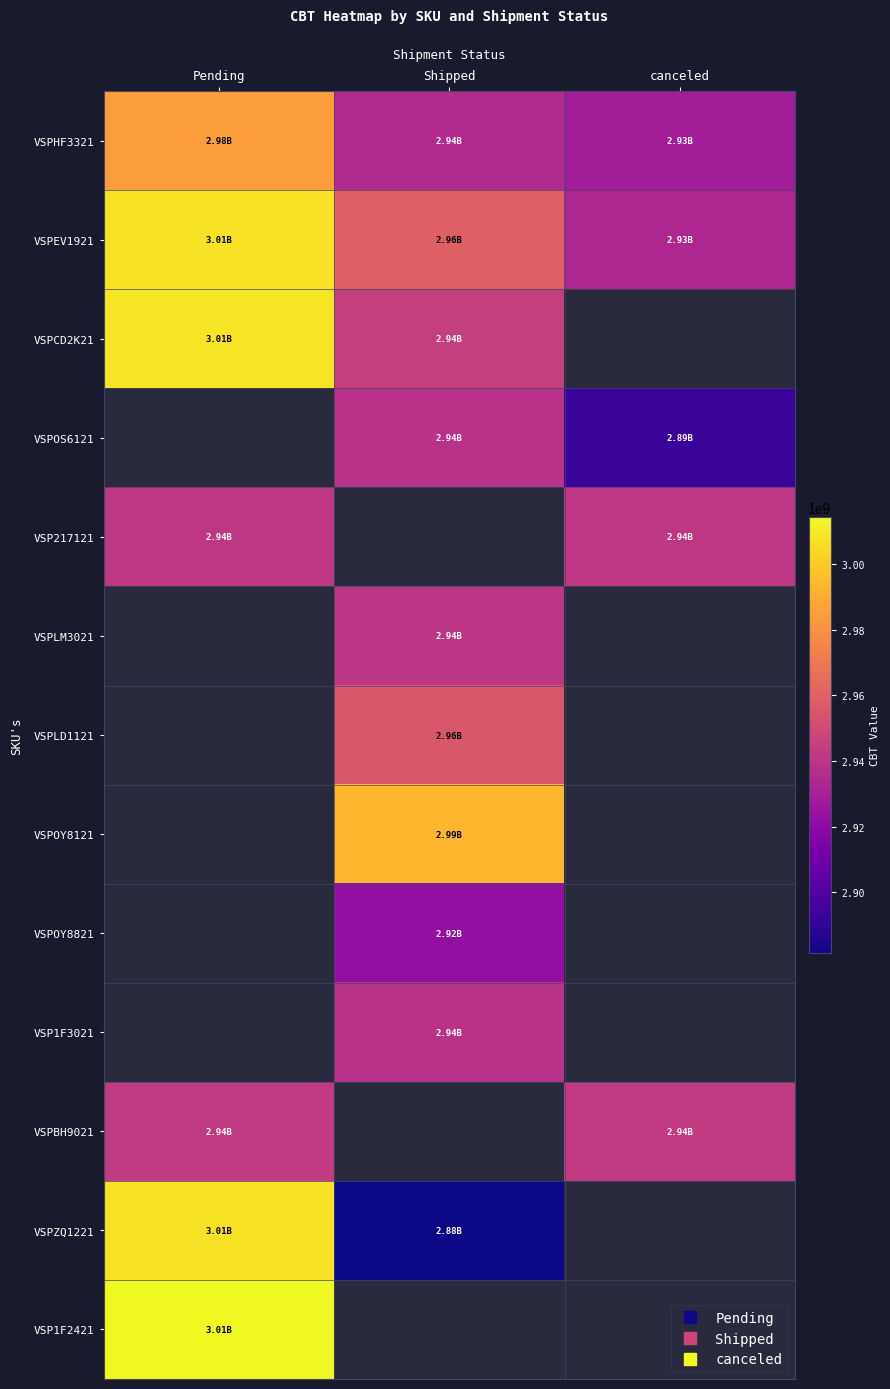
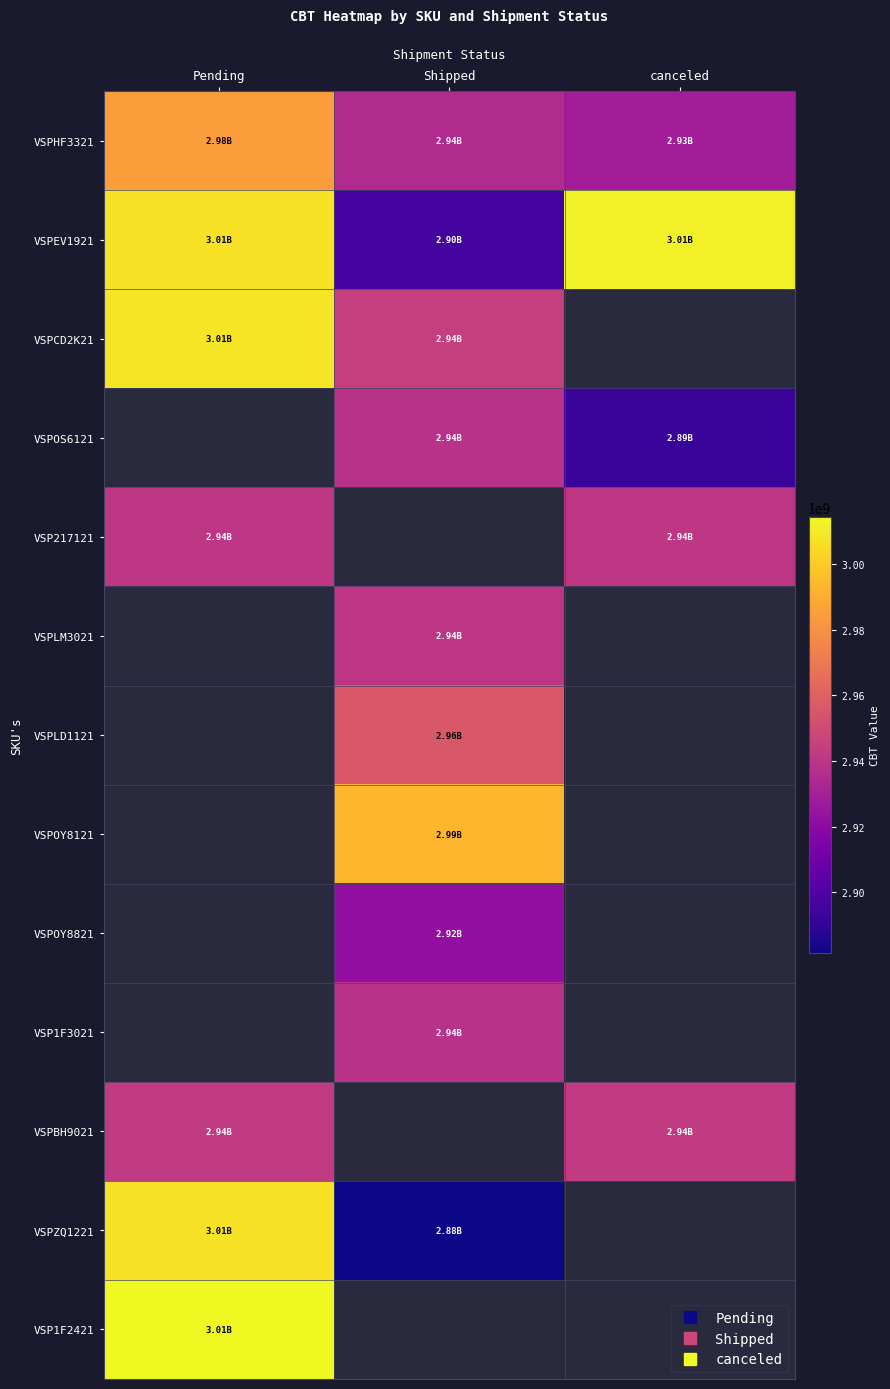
VSPEV1921, Shipped: 2.96B -> 2.90B
VSPEV1921, canceled: 2.93B -> 3.01B
